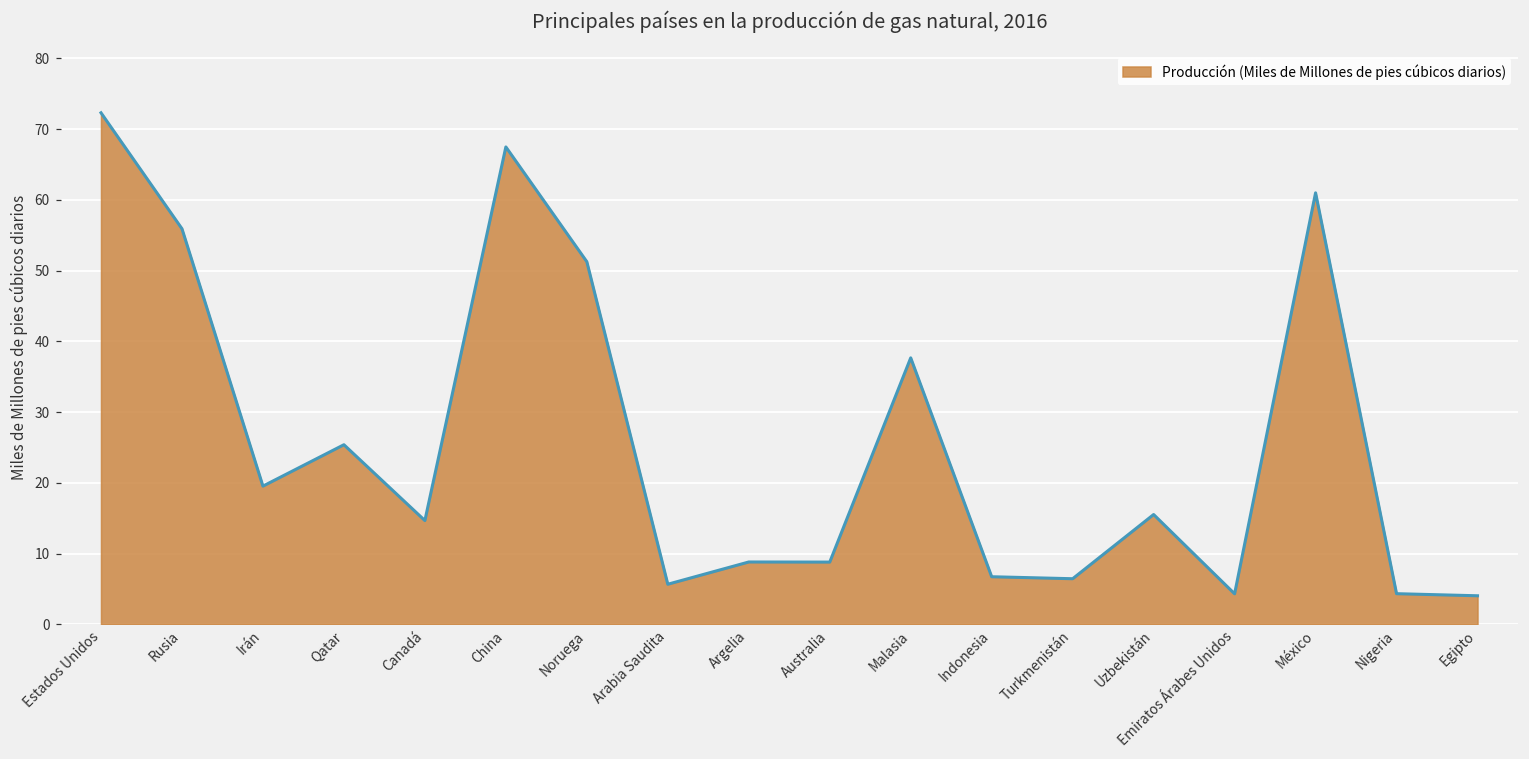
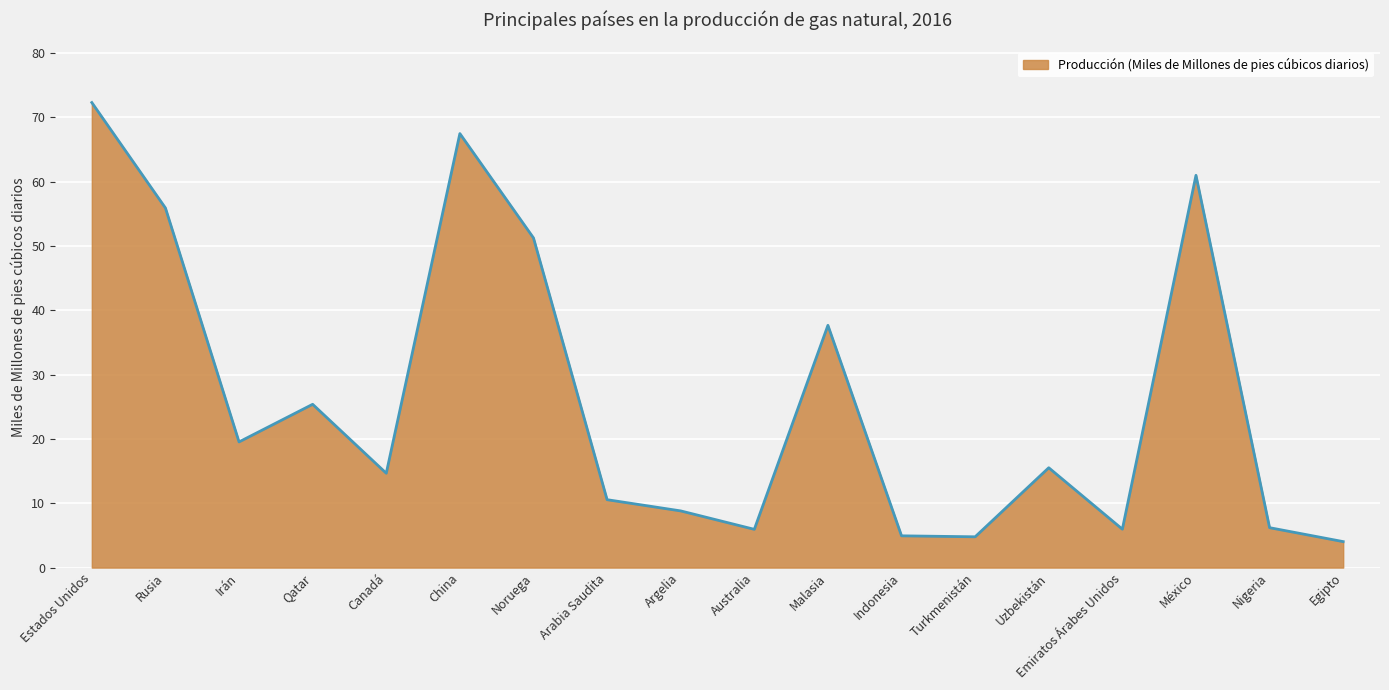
Arabia Saudita: 6 -> 11
Australia: 9 -> 6
Indonesia: 7 -> 5
Turkmenistán: 6 -> 5
Emiratos Árabes Unidos: 4 -> 6
Nigeria: 4 -> 6
